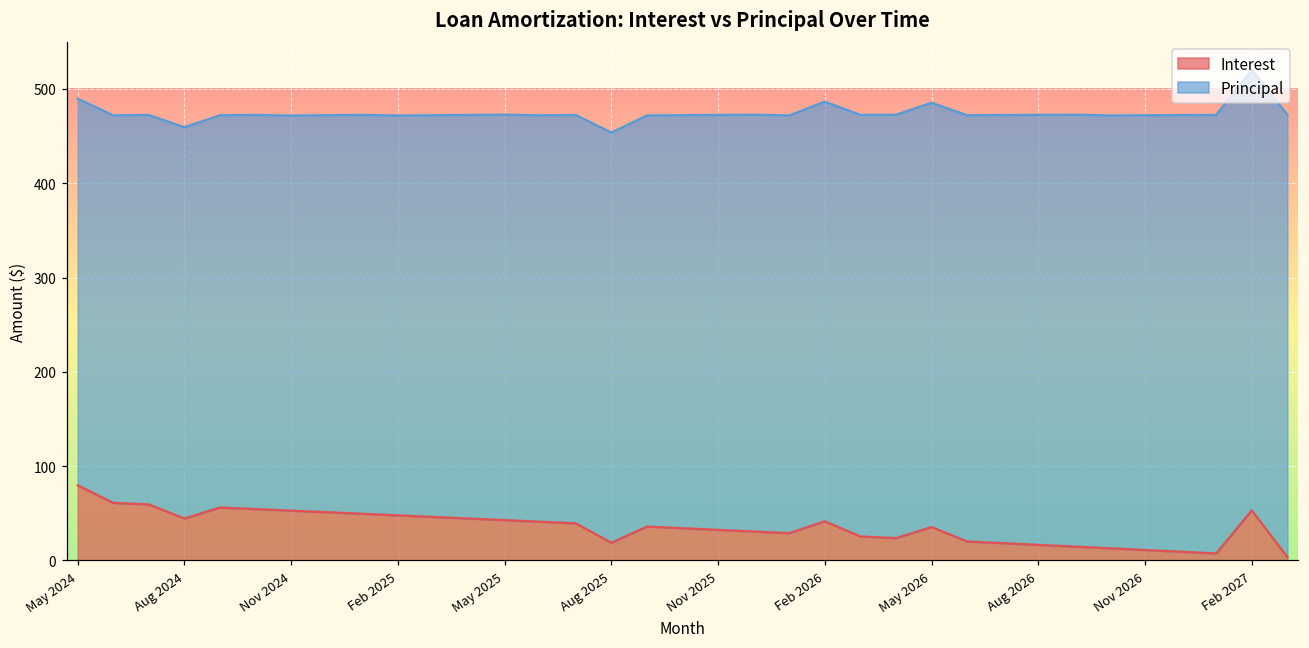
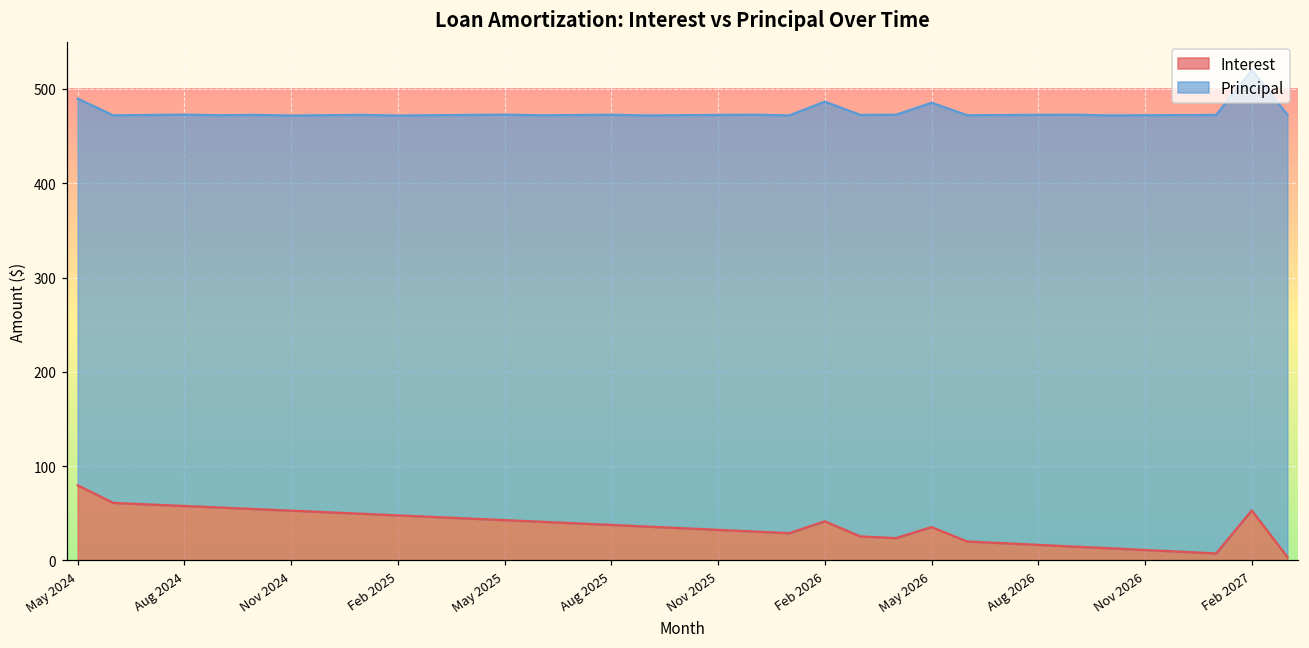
Interest, Aug 2024: 40 -> 60
Interest, Aug 2025: 20 -> 40
